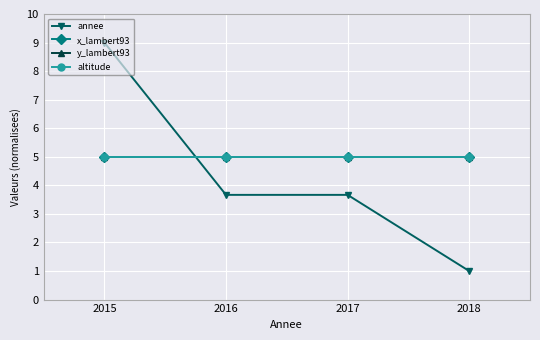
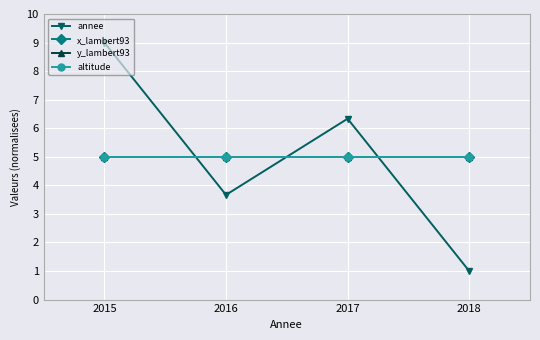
annee, 2017: 3.7 -> 6.3
